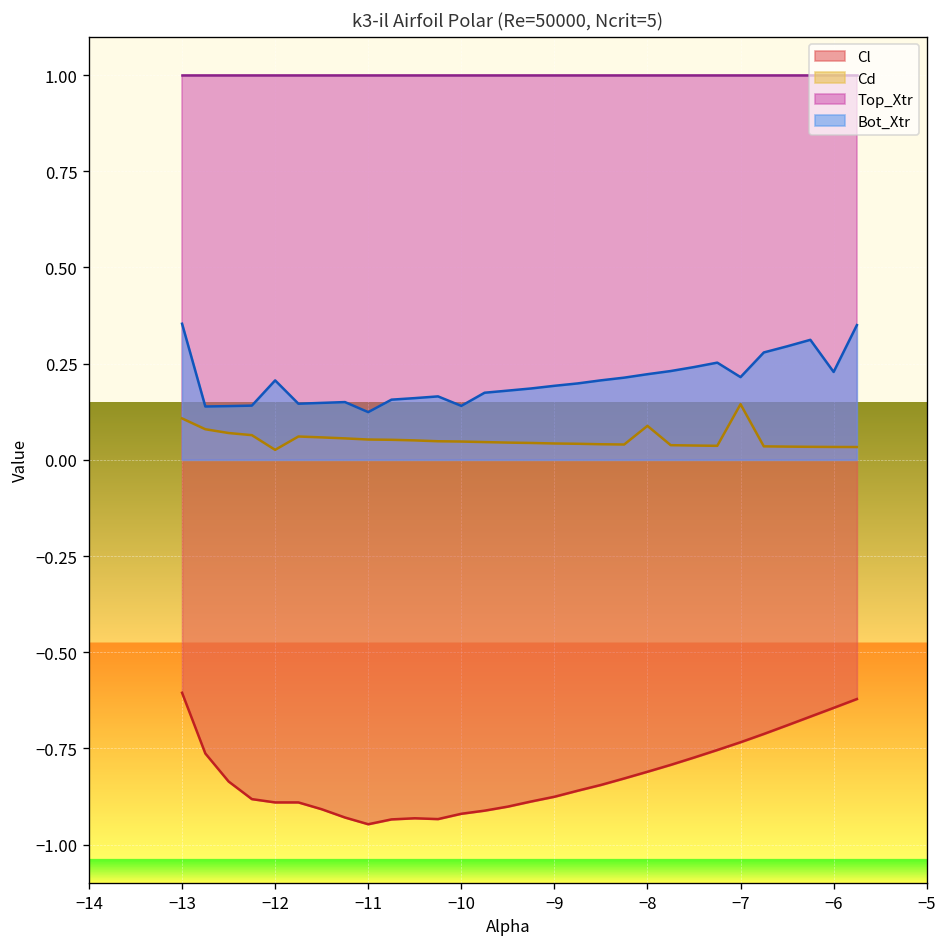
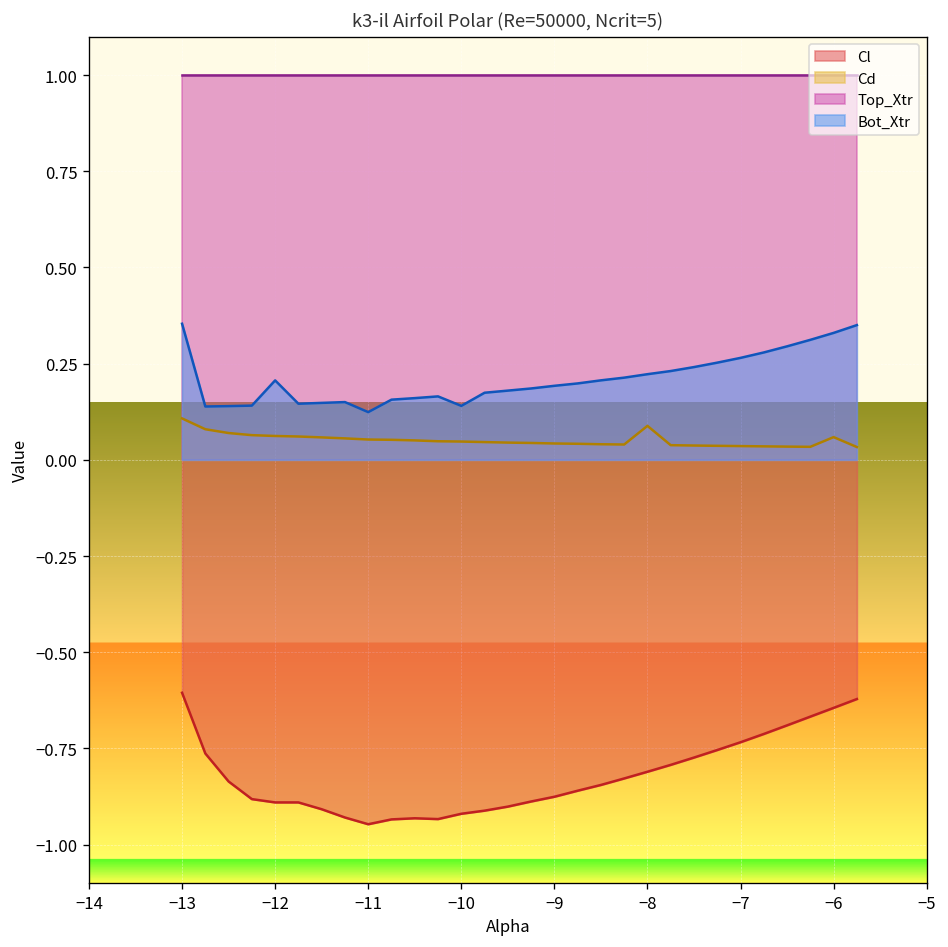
Cd, −12: 0.03 -> 0.06
Cd, −7: 0.14 -> 0.04
Bot_Xtr, −7: 0.22 -> 0.27
Cd, −6: 0.03 -> 0.06
Bot_Xtr, −6: 0.23 -> 0.33
